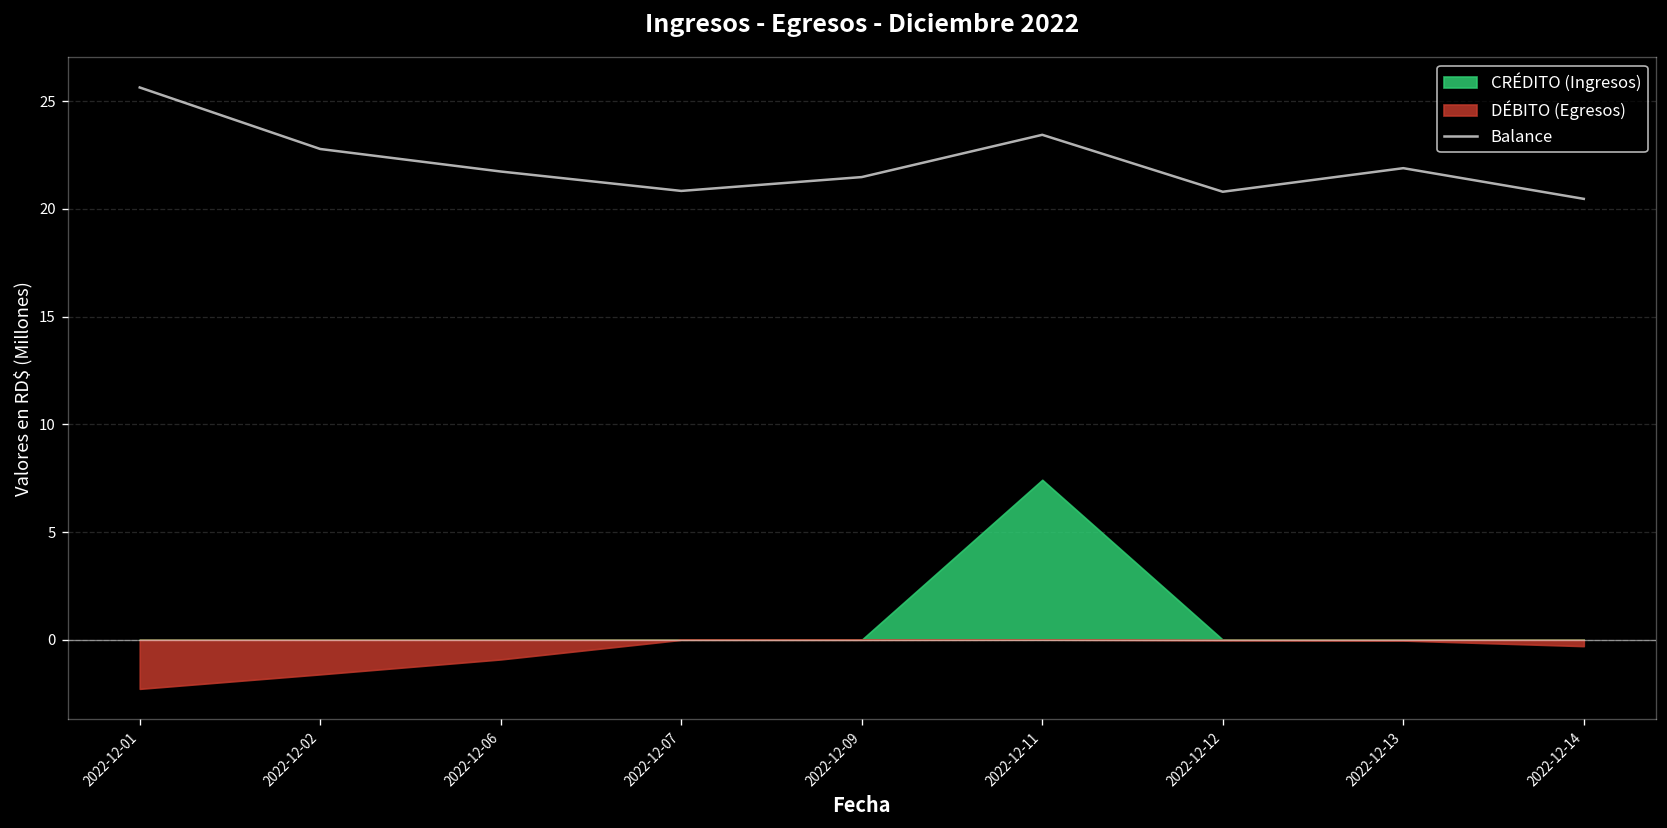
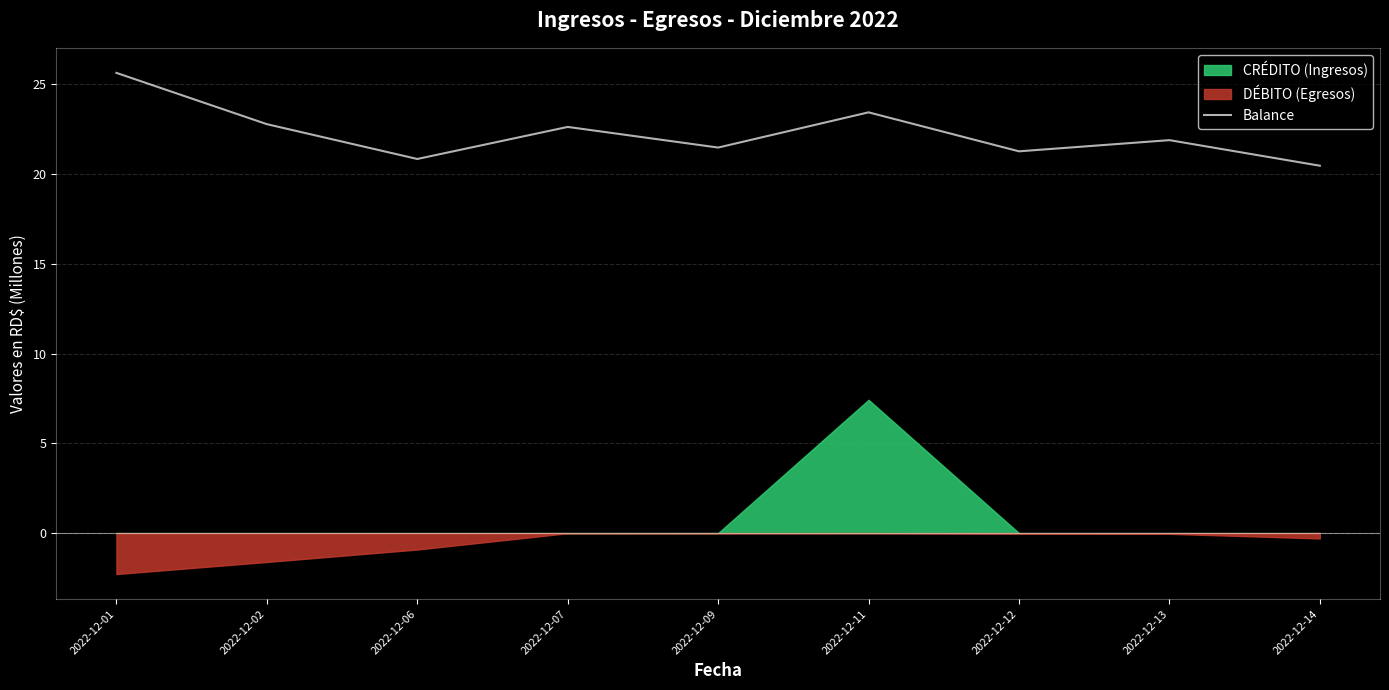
Balance, 2022-12-06: 21.7 -> 20.8
Balance, 2022-12-07: 20.8 -> 22.6
Balance, 2022-12-12: 20.8 -> 21.3
